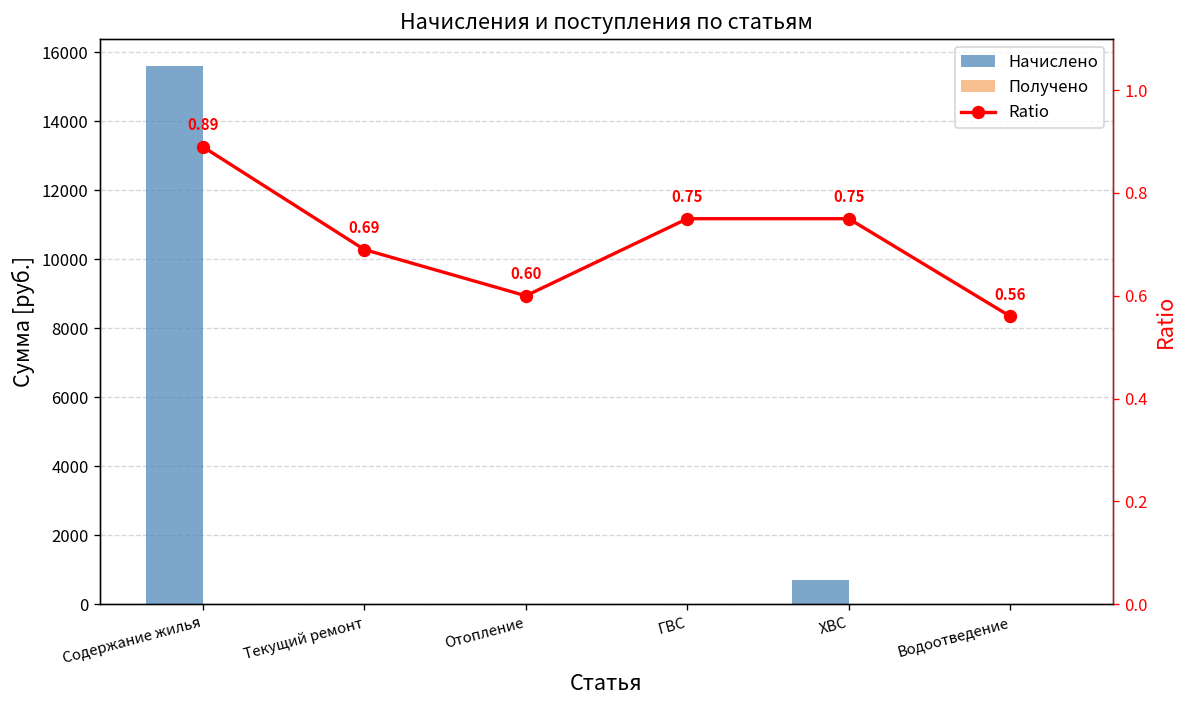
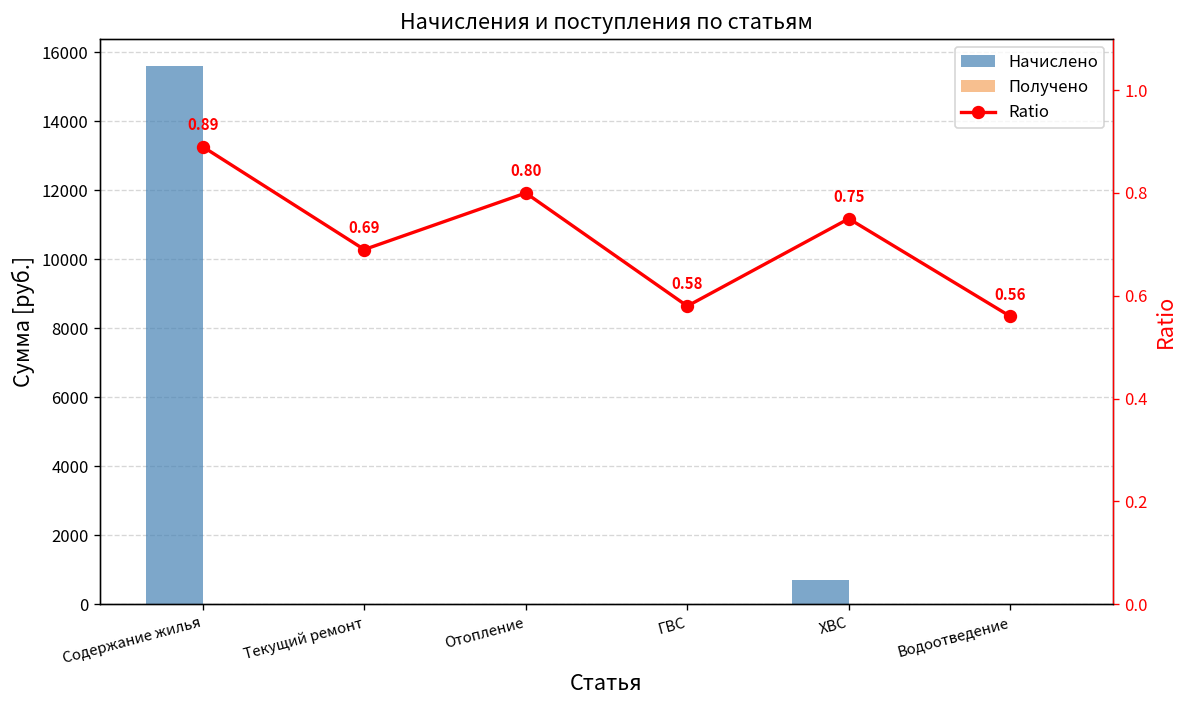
Ratio, Отопление: 0.60 -> 0.80
Ratio, ГВС: 0.75 -> 0.58
